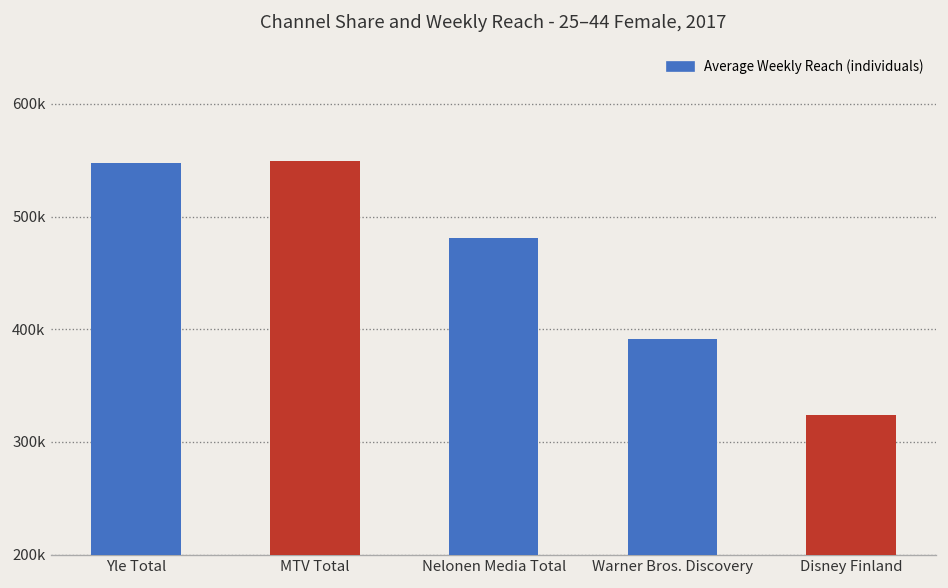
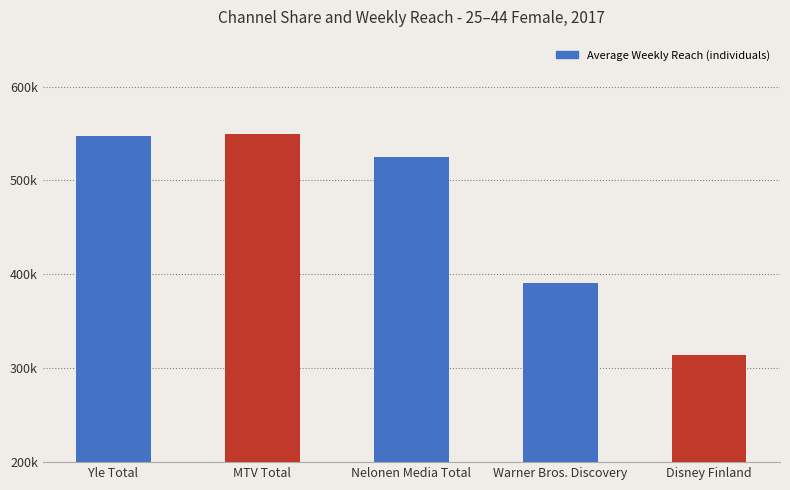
Nelonen Media Total: 480000 -> 530000
Disney Finland: 320000 -> 310000
